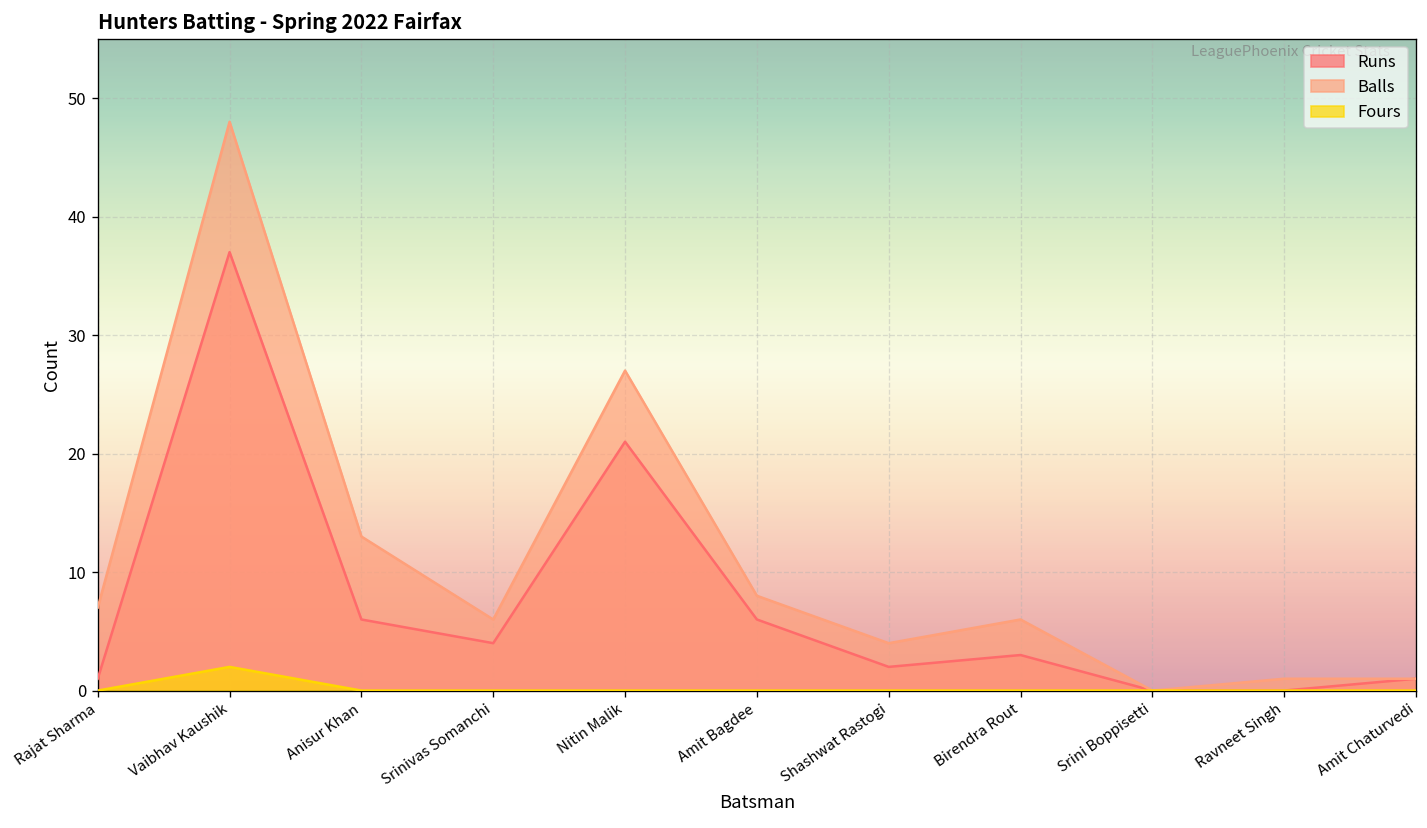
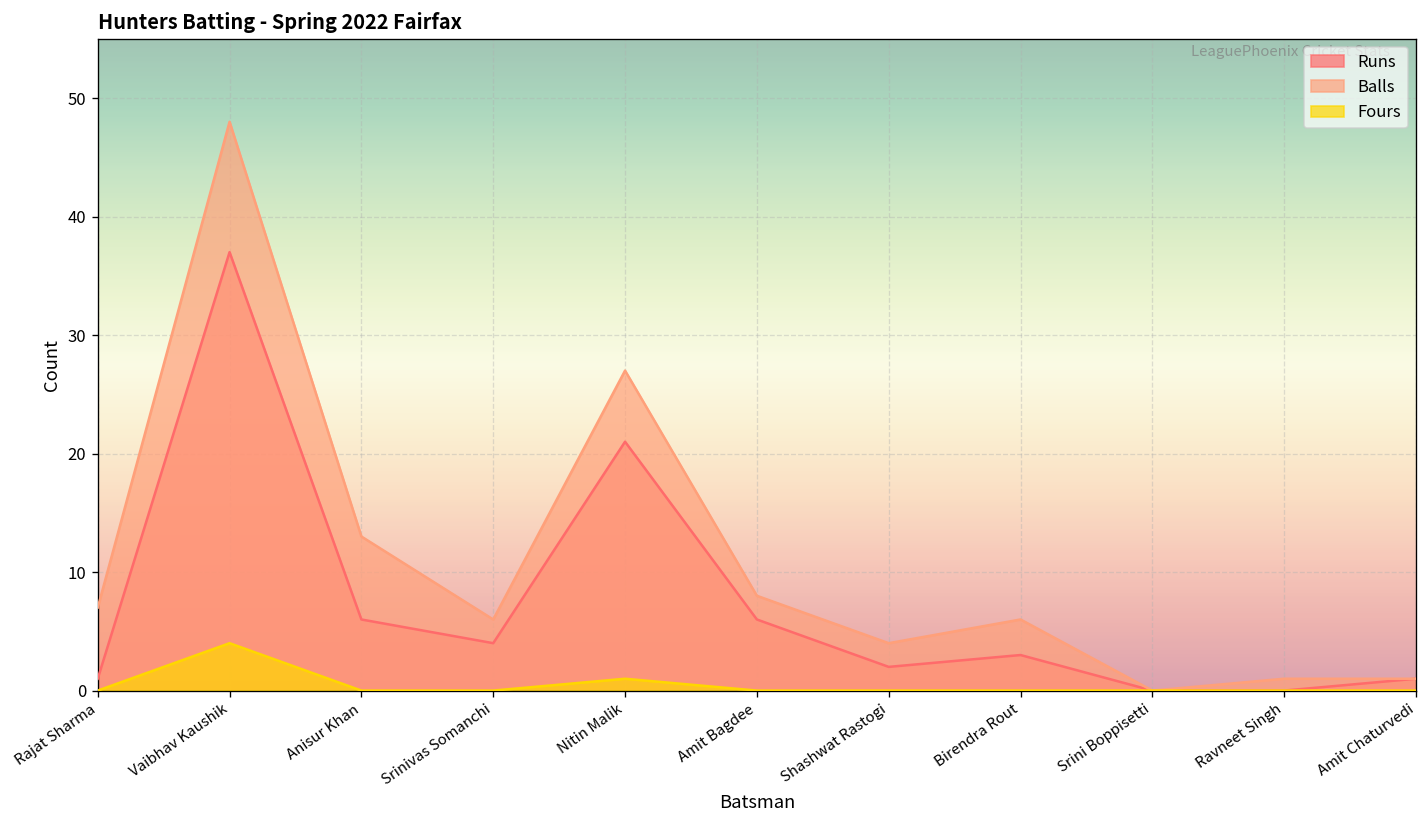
Fours, Vaibhav Kaushik: 2 -> 4
Fours, Nitin Malik: 0 -> 1
